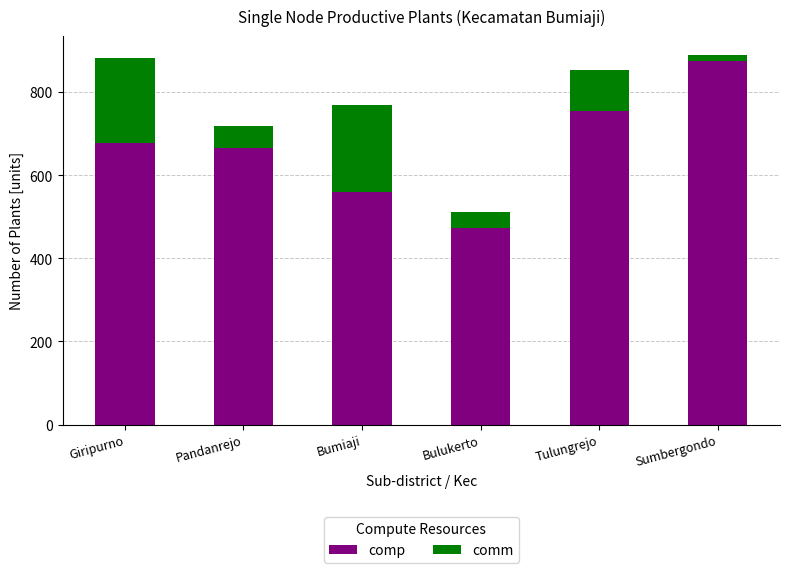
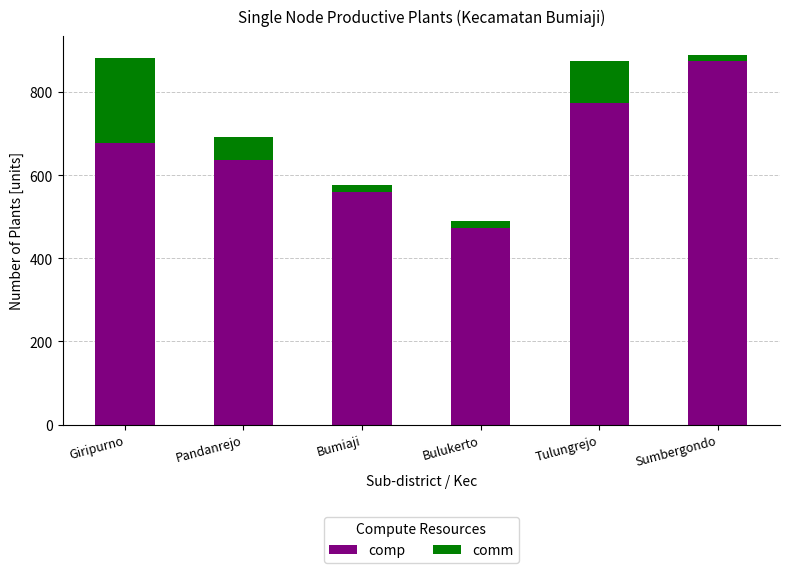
comp, Pandanrejo: 670 -> 640
comm, Bumiaji: 210 -> 20
comm, Bulukerto: 40 -> 20
comp, Tulungrejo: 750 -> 780
